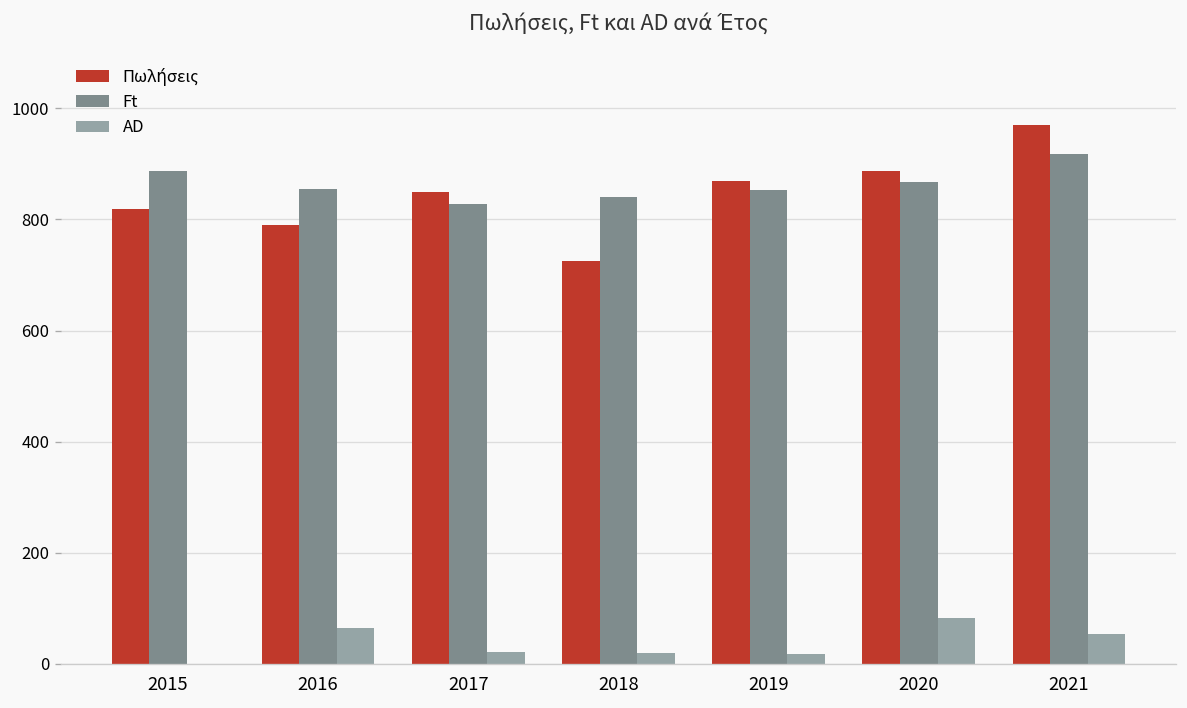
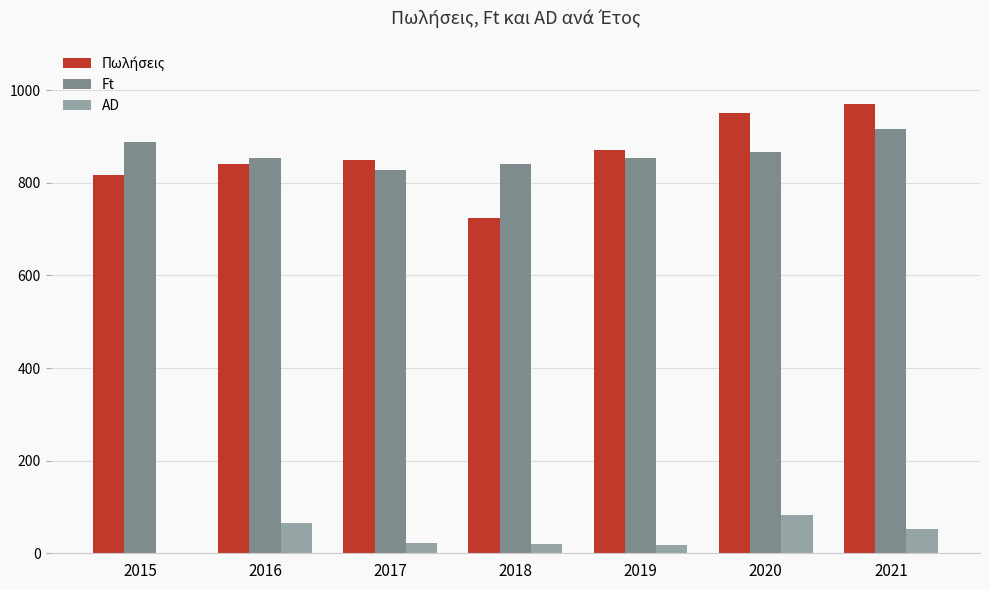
Πωλήσεις, 2016: 790 -> 840
Πωλήσεις, 2020: 890 -> 950
